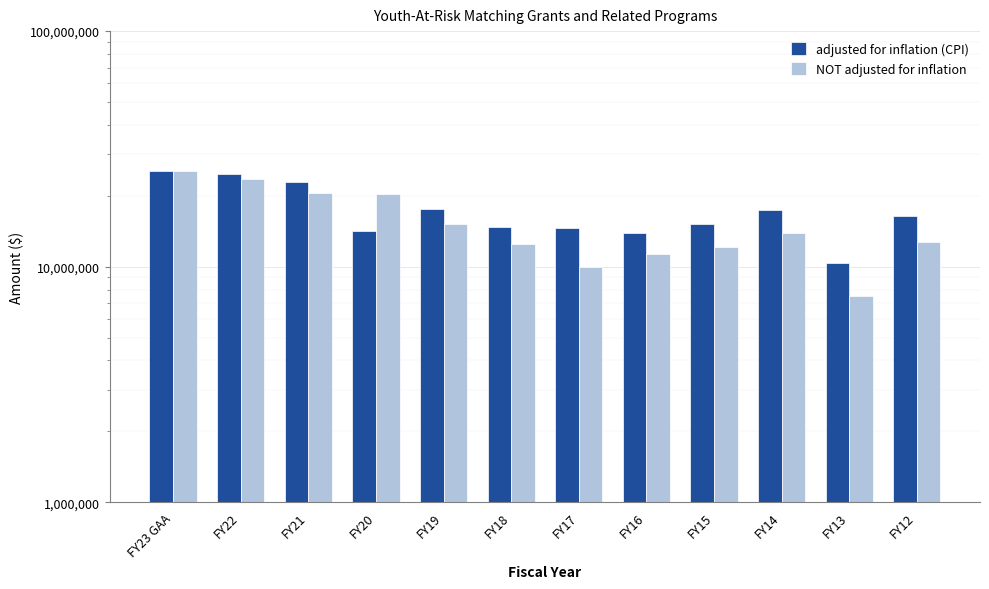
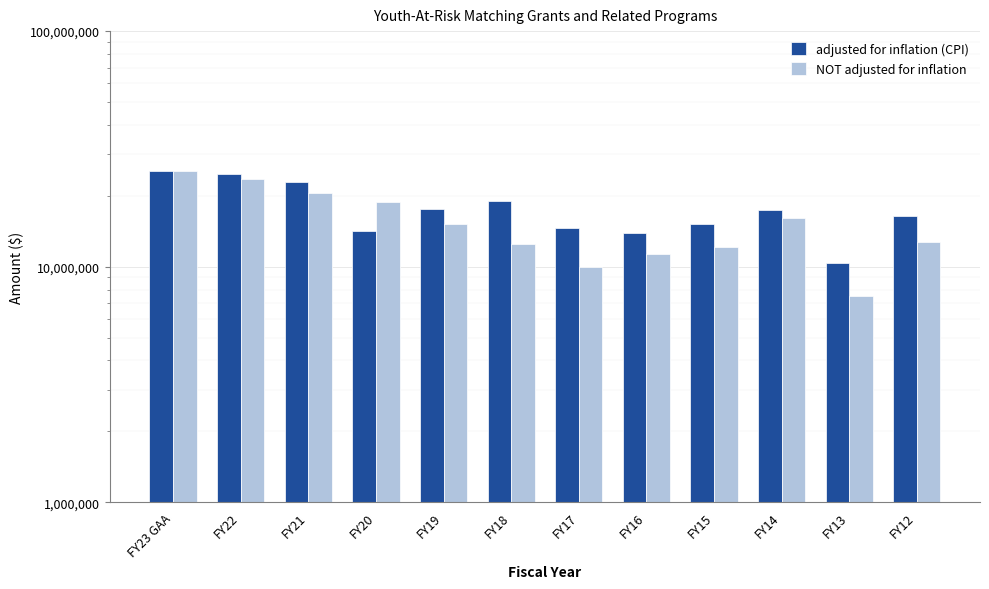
NOT adjusted for inflation, FY20: 20,000,000 -> 19,000,000
adjusted for inflation (CPI), FY18: 15,000,000 -> 19,000,000
NOT adjusted for inflation, FY14: 14,000,000 -> 16,000,000
